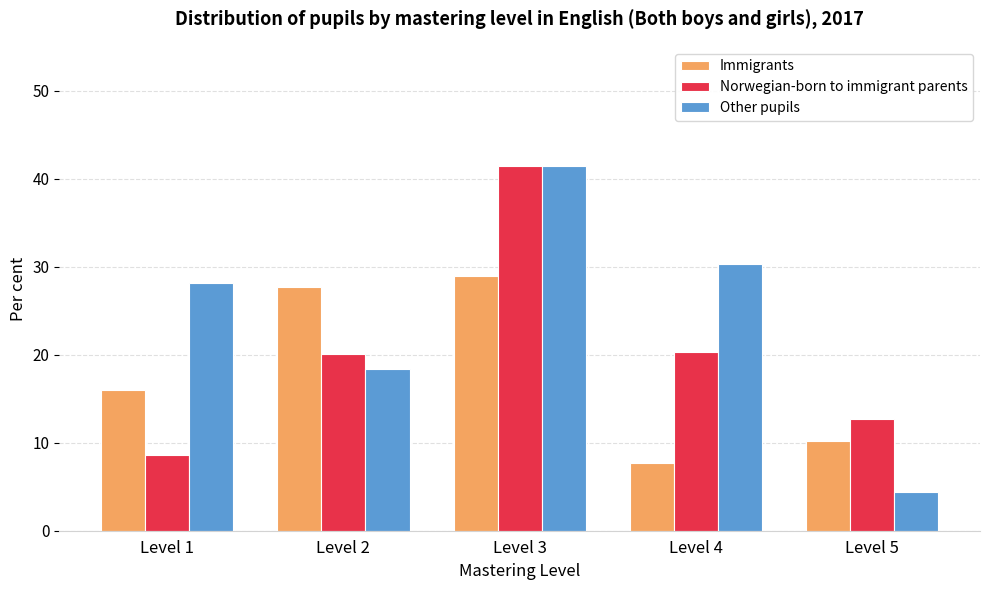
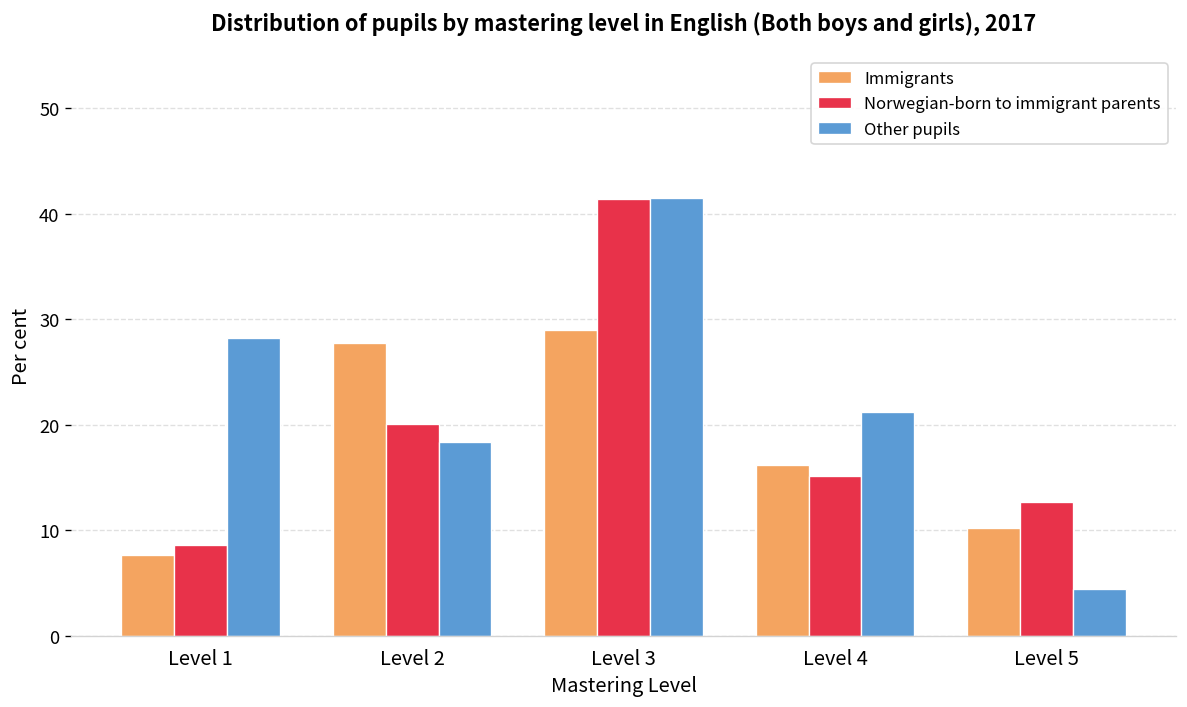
Immigrants, Level 1: 16 -> 8
Immigrants, Level 4: 8 -> 16
Norwegian-born to immigrant parents, Level 4: 20 -> 15
Other pupils, Level 4: 30 -> 21
